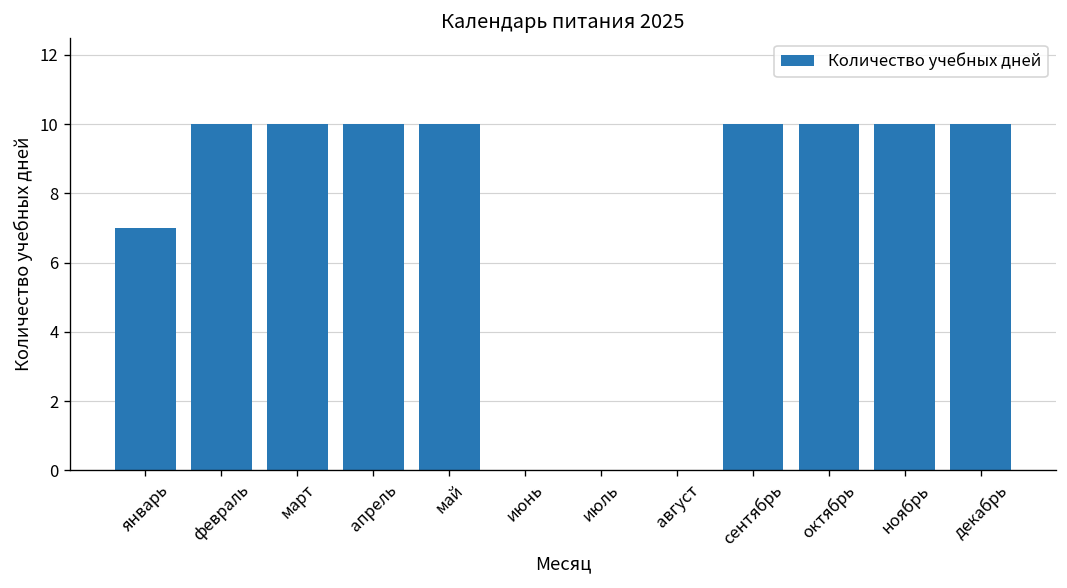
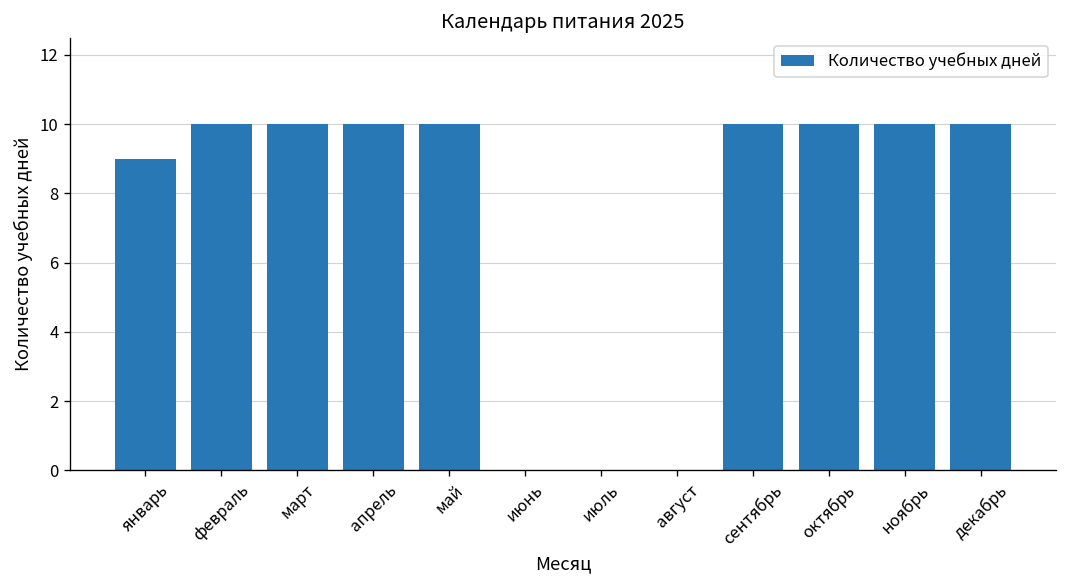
январь: 7 -> 9
